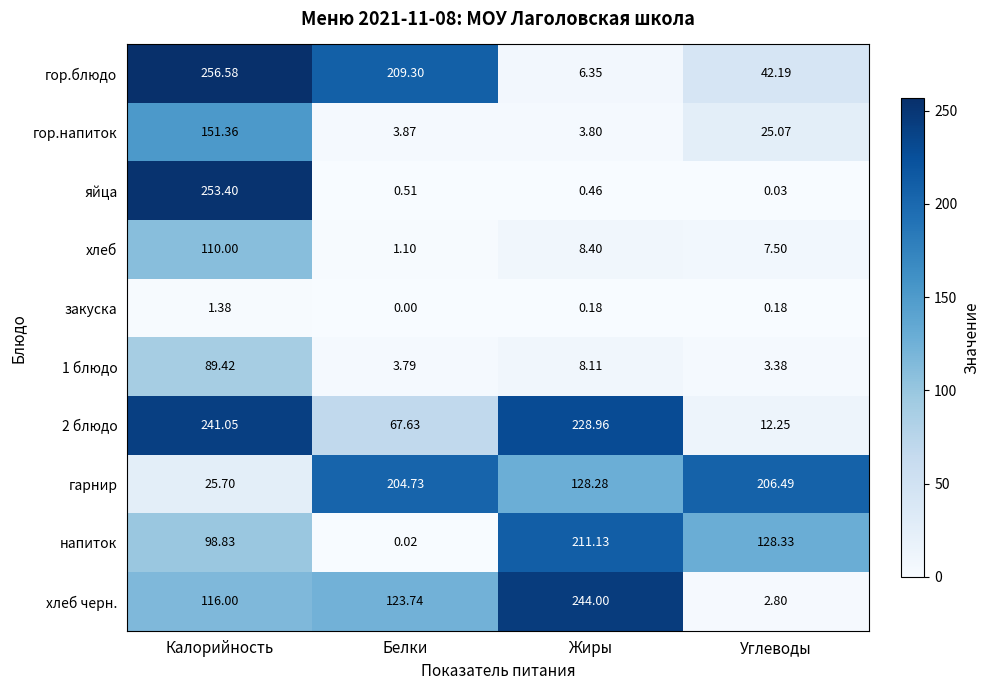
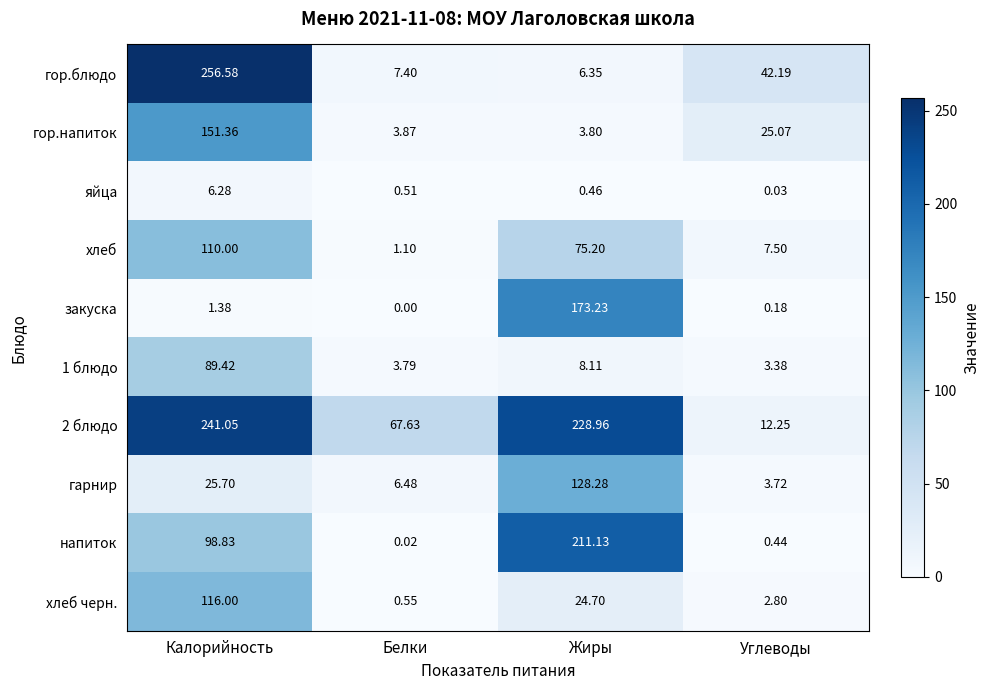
гор.блюдо, Белки: 209.30 -> 7.40
яйца, Калорийность: 253.40 -> 6.28
хлеб, Жиры: 8.40 -> 75.20
закуска, Жиры: 0.18 -> 173.23
гарнир, Белки: 204.73 -> 6.48
гарнир, Углеводы: 206.49 -> 3.72
напиток, Углеводы: 128.33 -> 0.44
хлеб черн., Белки: 123.74 -> 0.55
хлеб черн., Жиры: 244.00 -> 24.70
